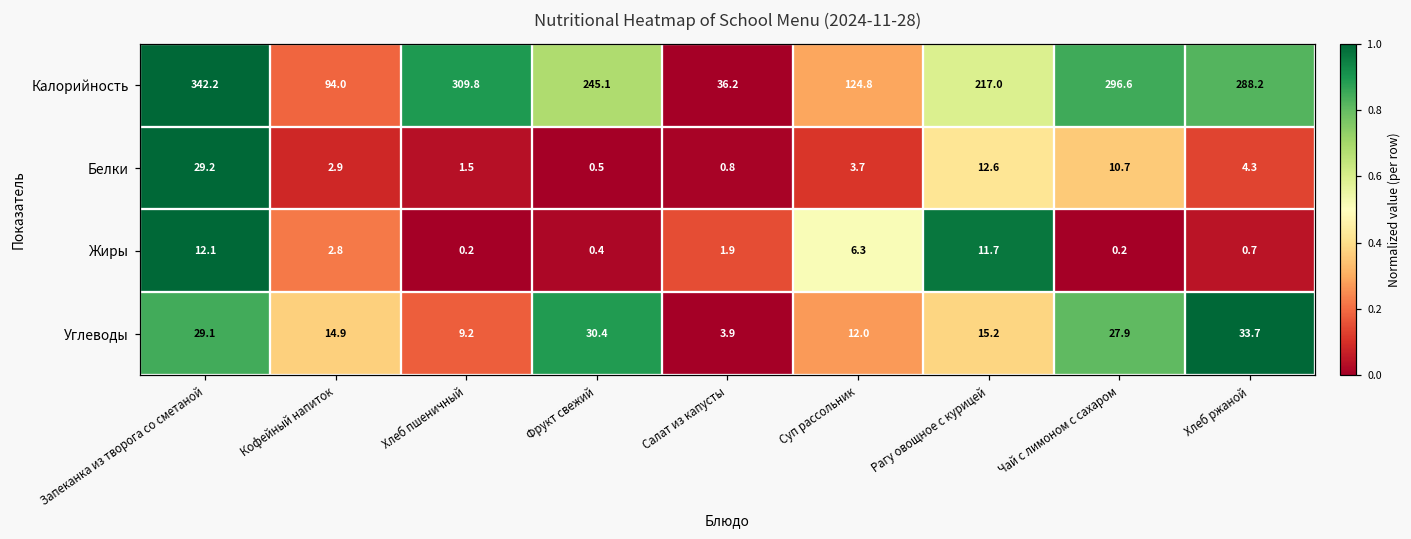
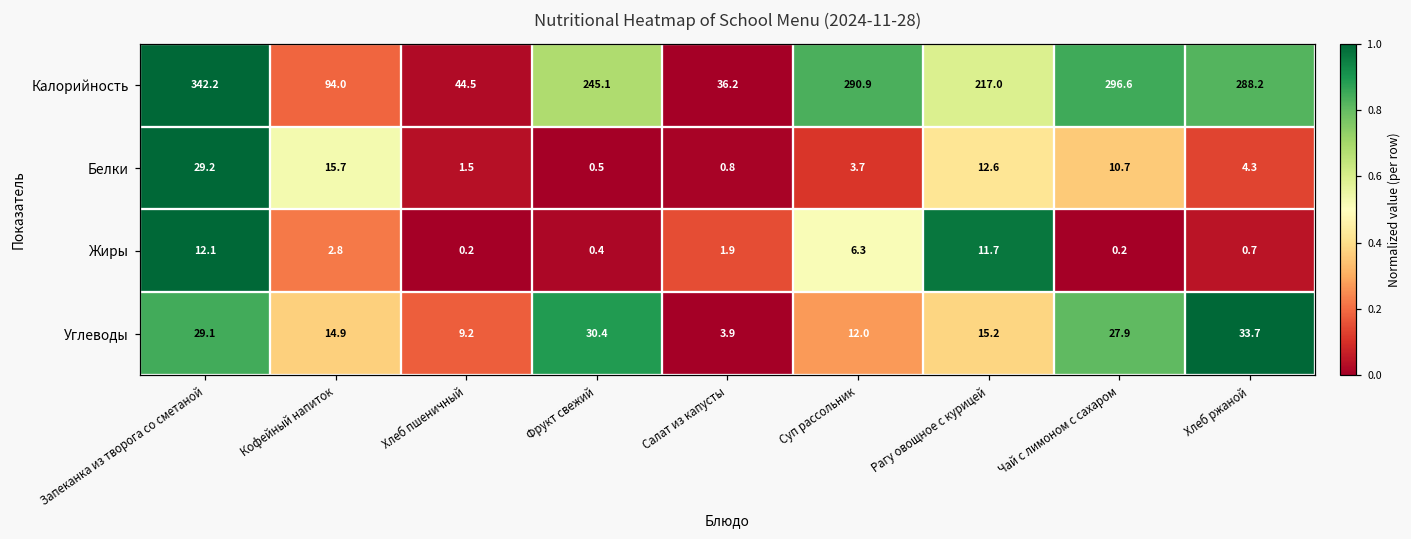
Калорийность, Хлеб пшеничный: 309.8 -> 44.5
Калорийность, Суп рассольник: 124.8 -> 290.9
Белки, Кофейный напиток: 2.9 -> 15.7
